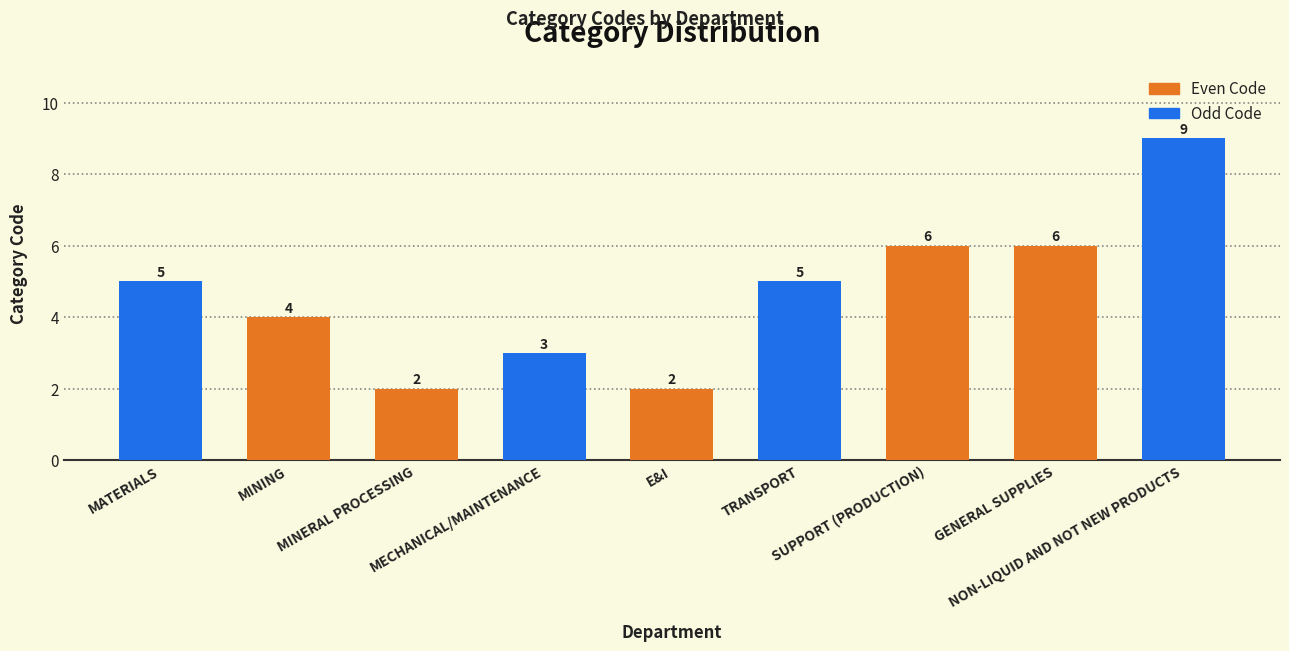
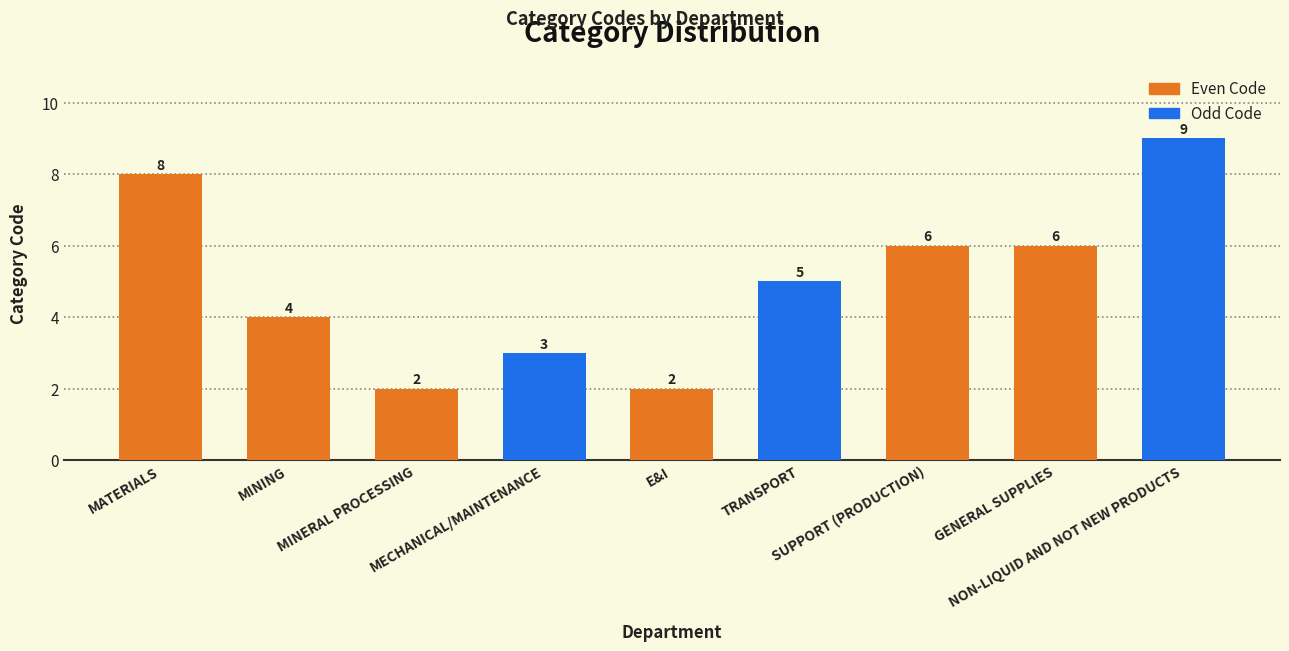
MATERIALS: 5 -> 8
